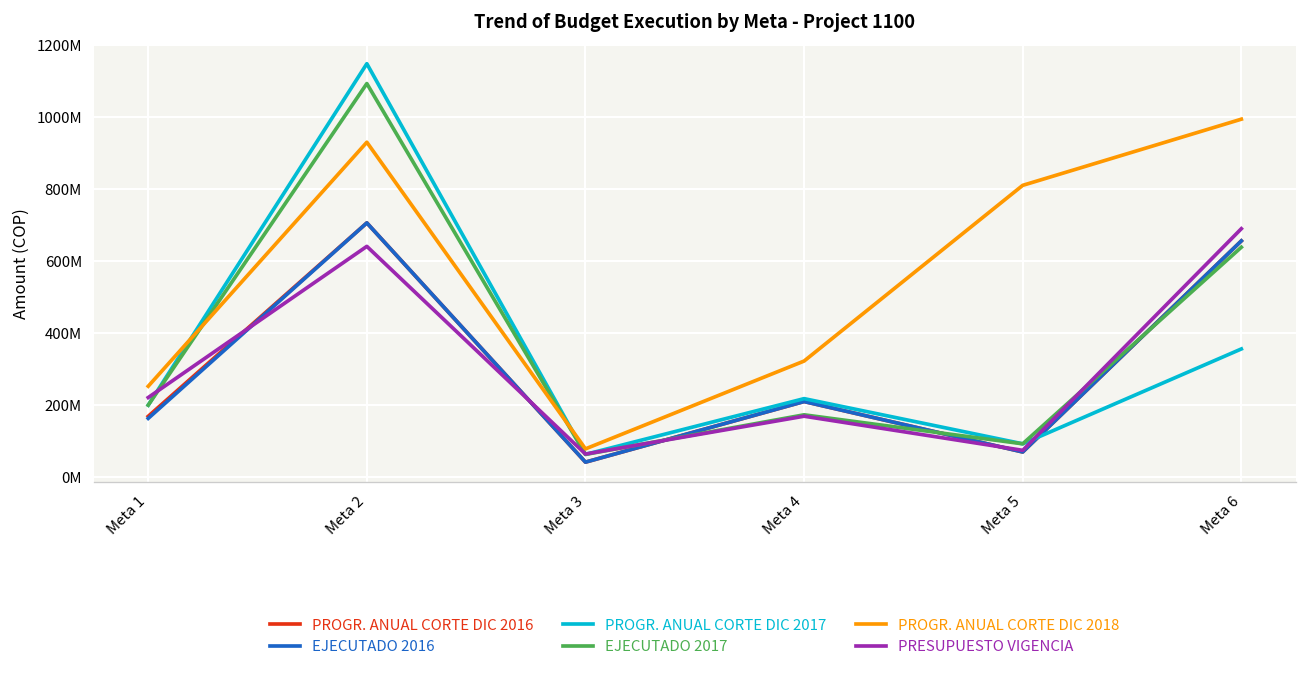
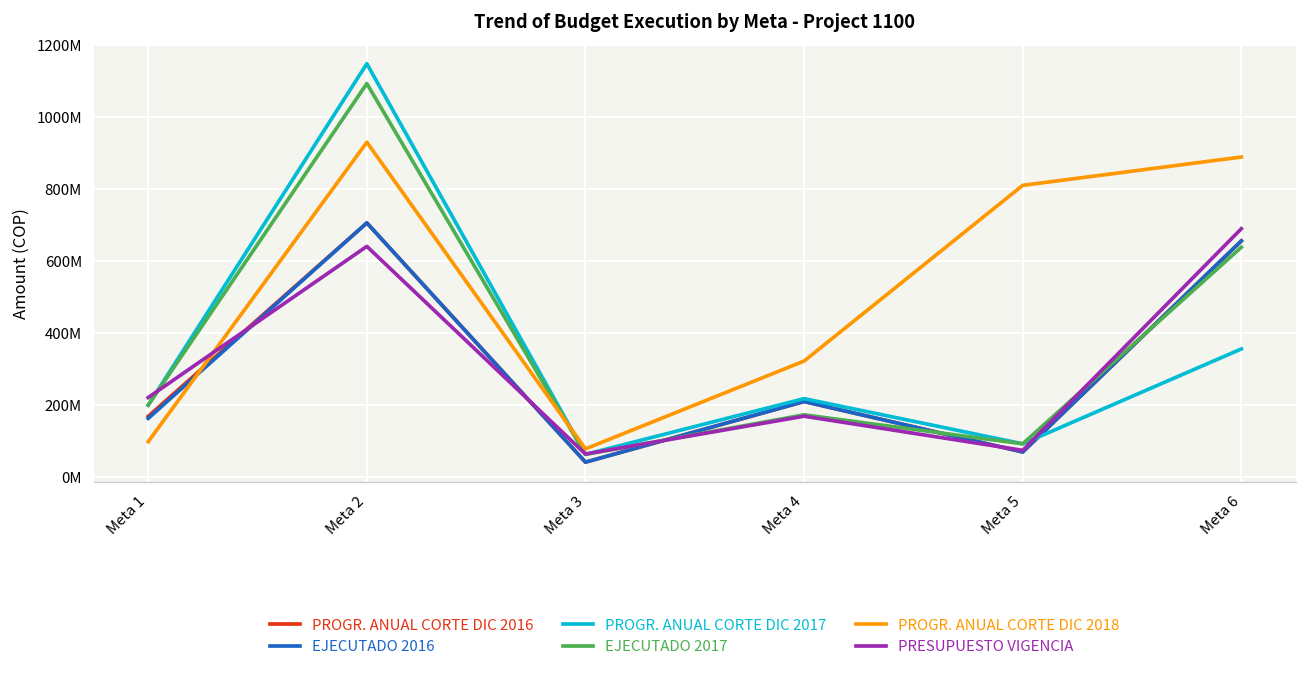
PROGR. ANUAL CORTE DIC 2018, Meta 1: 250000000 -> 100000000
PROGR. ANUAL CORTE DIC 2018, Meta 6: 990000000 -> 890000000
